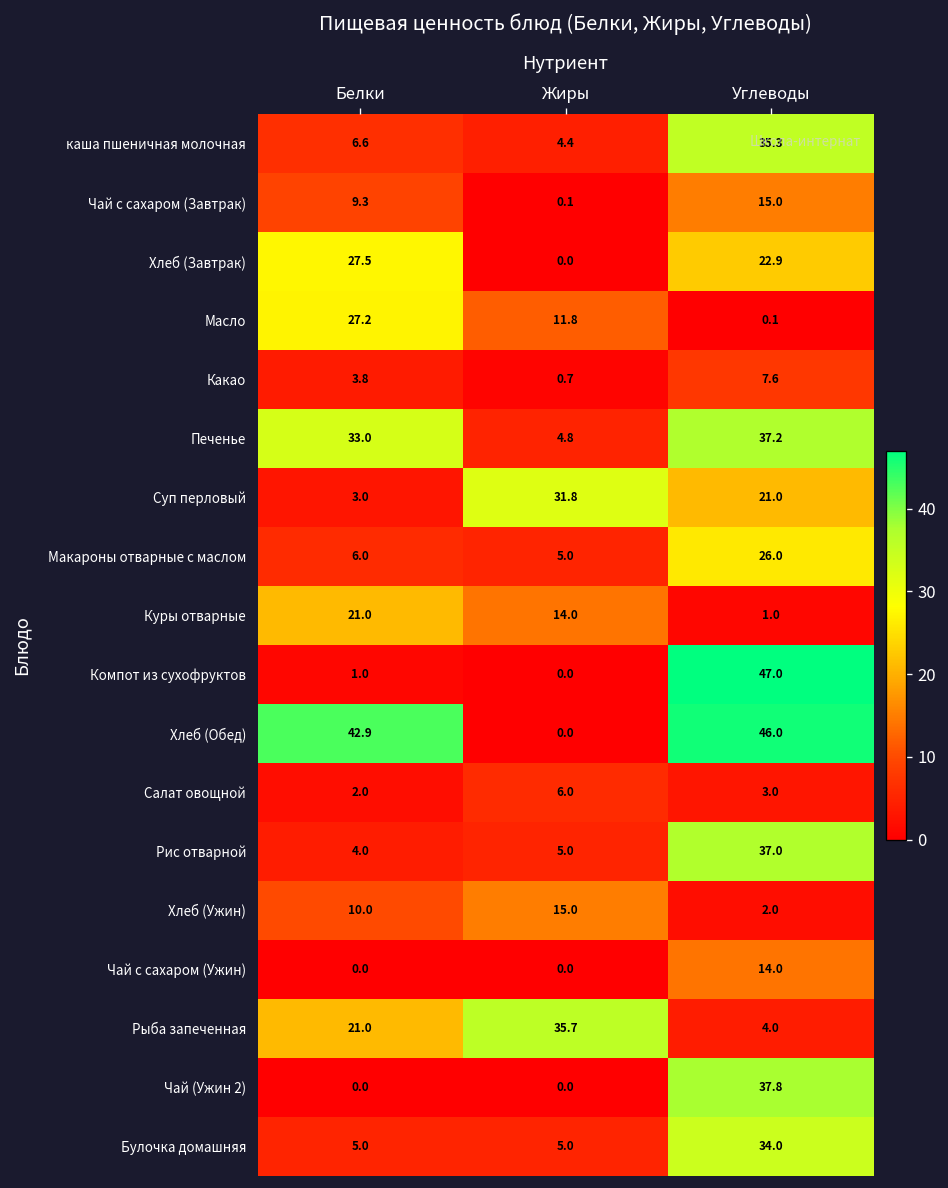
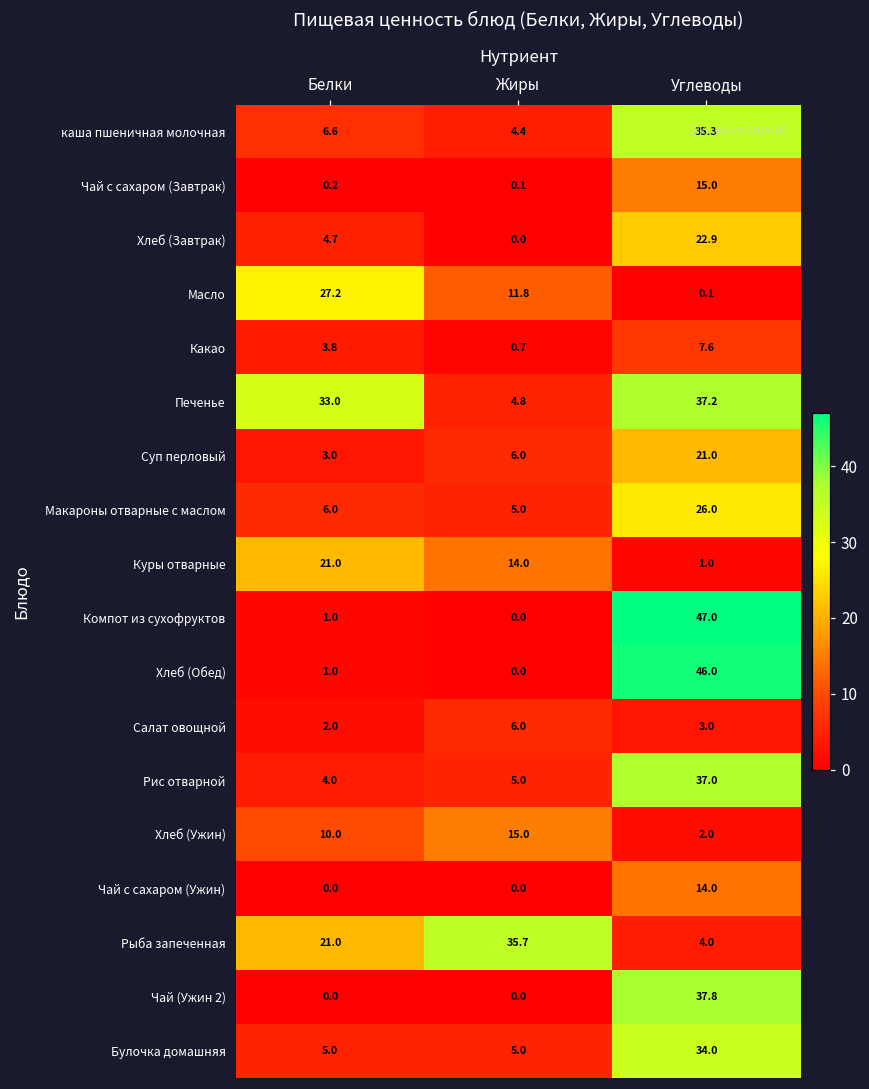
Чай с сахаром (Завтрак), Белки: 9.3 -> 0.2
Хлеб (Завтрак), Белки: 27.5 -> 4.7
Суп перловый, Жиры: 31.8 -> 6.0
Хлеб (Обед), Белки: 42.9 -> 1.0
